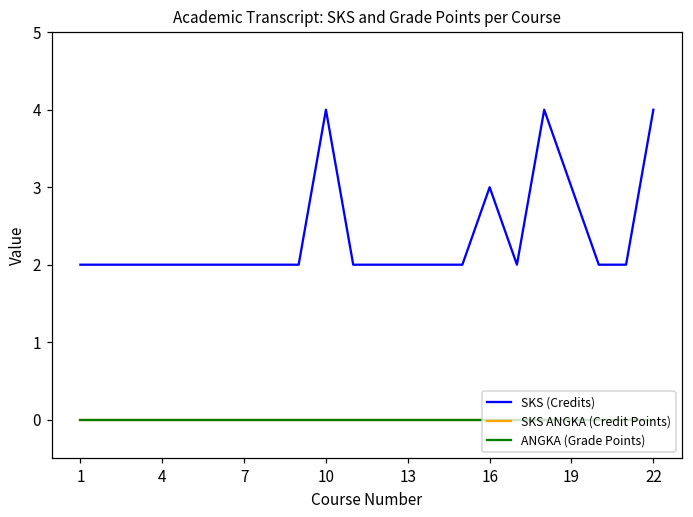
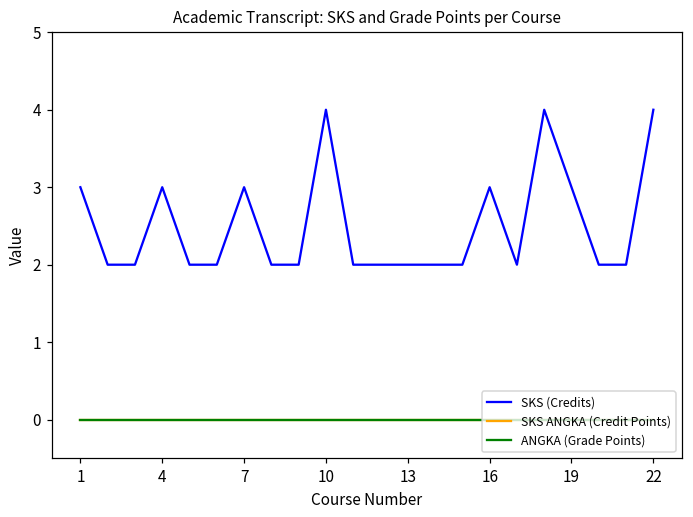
SKS (Credits), 1: 2 -> 3
SKS (Credits), 4: 2 -> 3
SKS (Credits), 7: 2 -> 3
